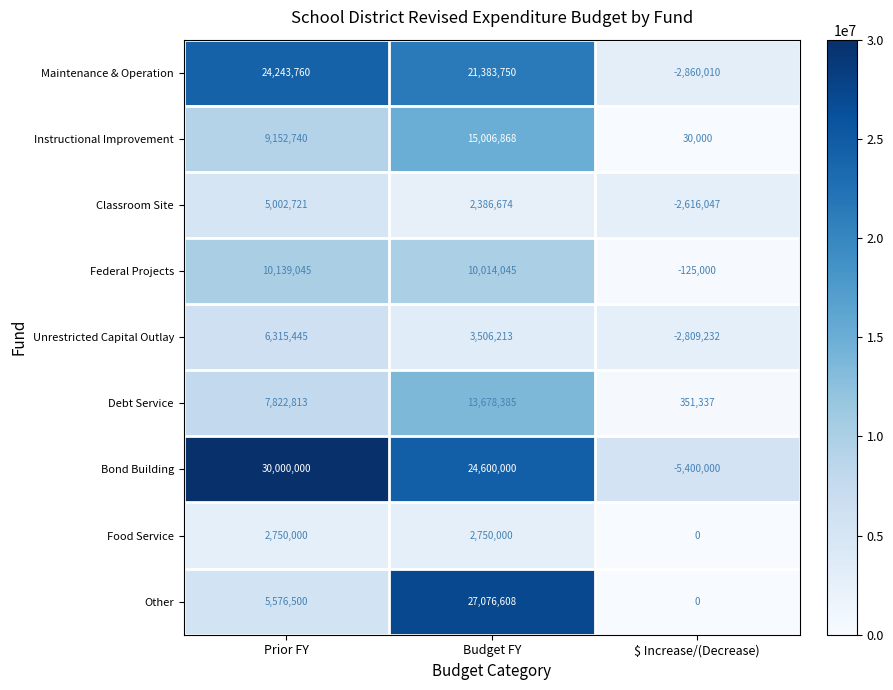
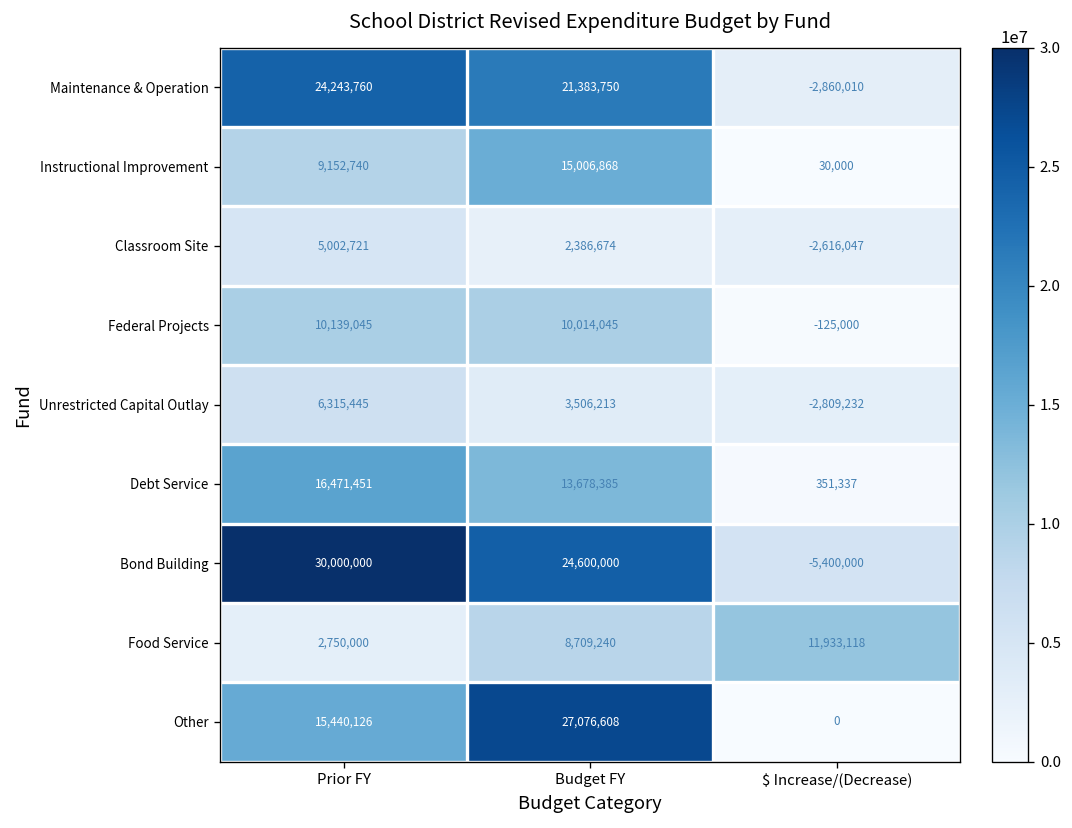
Debt Service, Prior FY: 7,822,813 -> 16,471,451
Food Service, Budget FY: 2,750,000 -> 8,709,240
Food Service, $ Increase/(Decrease): 0 -> 11,933,118
Other, Prior FY: 5,576,500 -> 15,440,126
